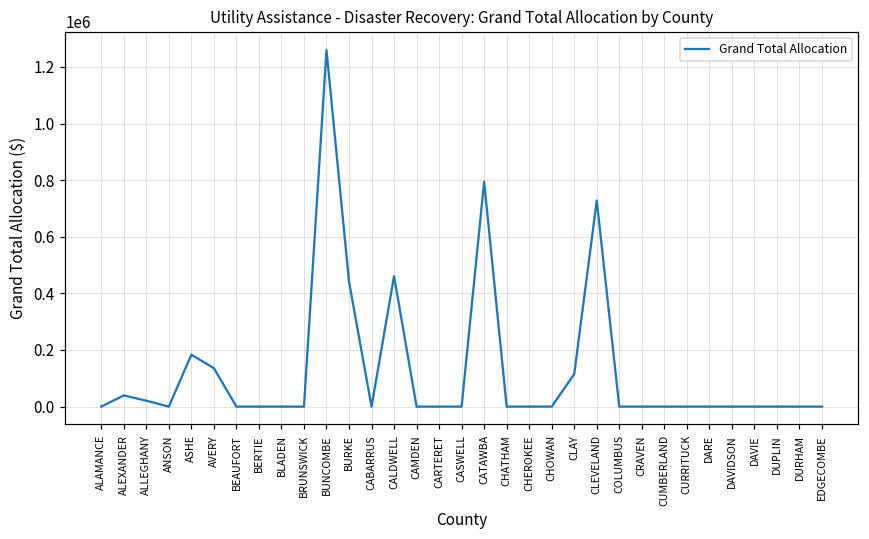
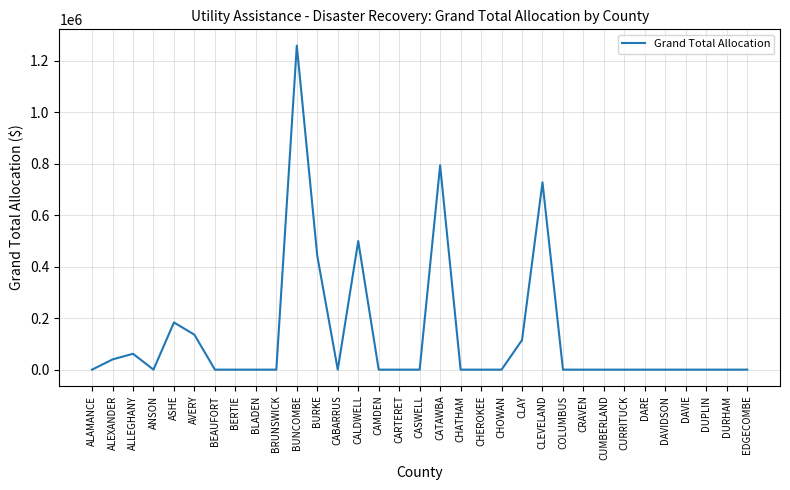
ALLEGHANY: 20000 -> 60000
CALDWELL: 460000 -> 500000
